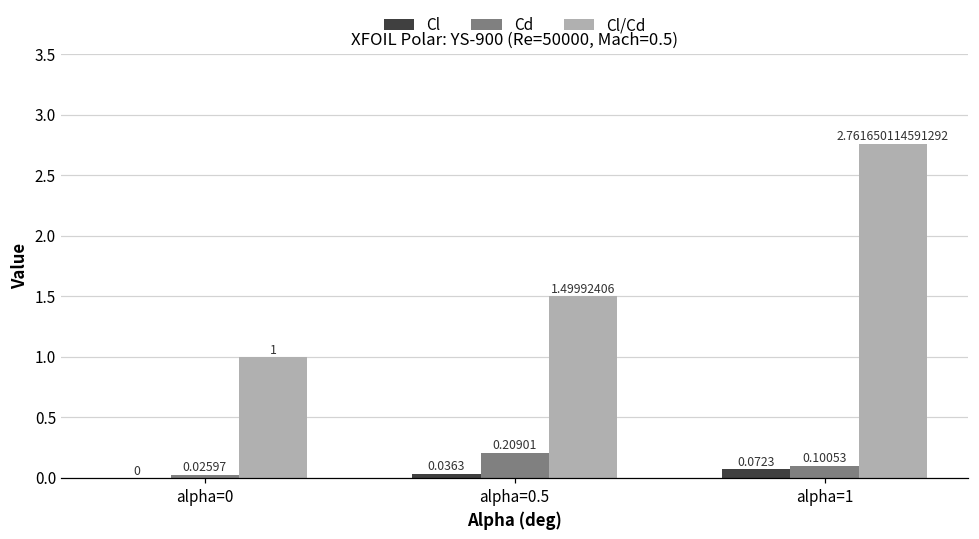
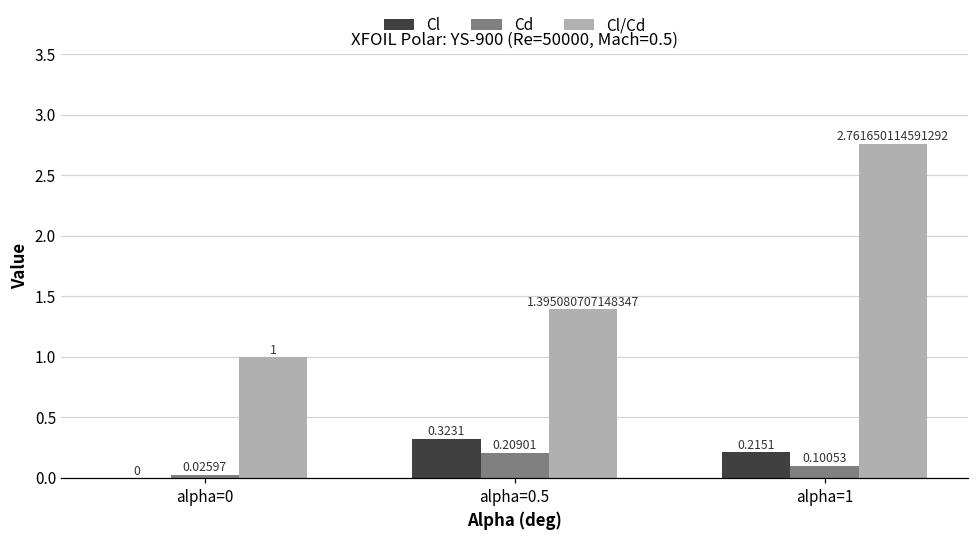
Cl, alpha=0.5: 0.0363 -> 0.3231
Cl/Cd, alpha=0.5: 1.49992406 -> 1.395080707148347
Cl, alpha=1: 0.0723 -> 0.2151
